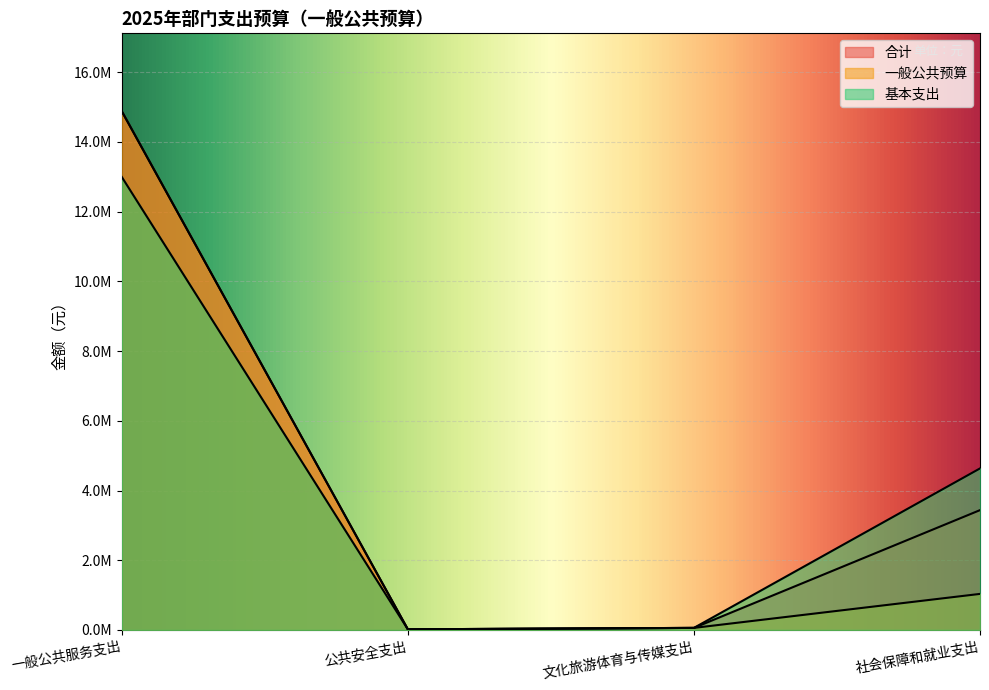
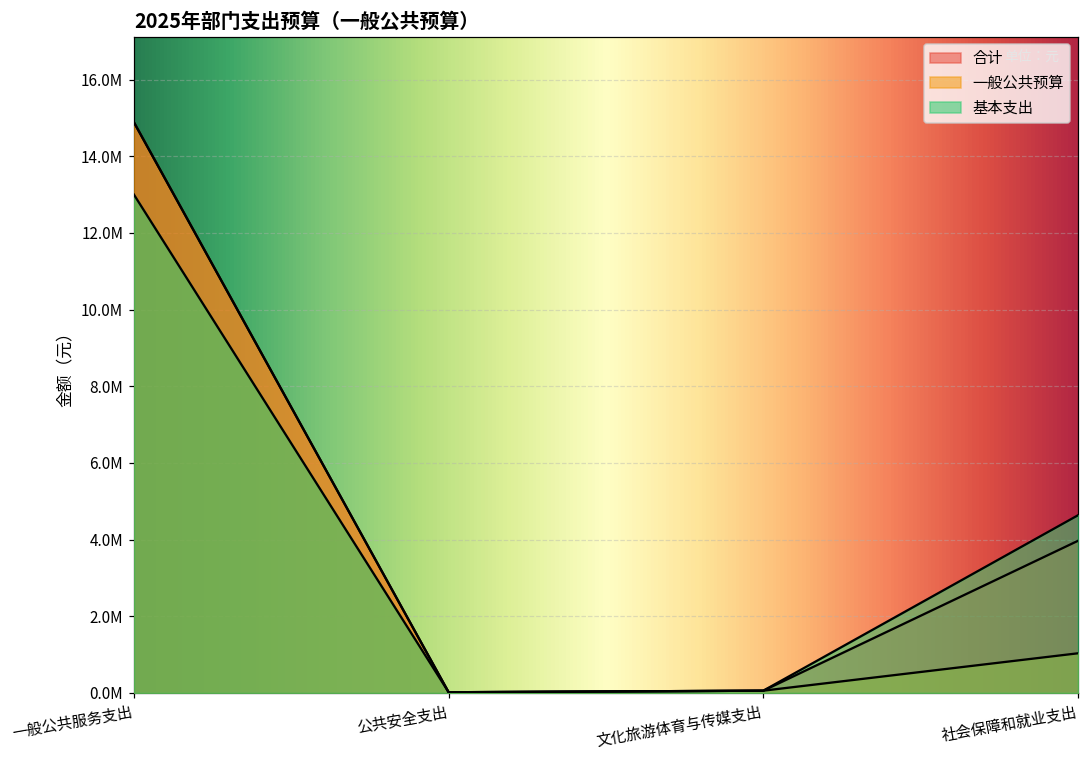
合计, 社会保障和就业支出: 3400000 -> 4000000
